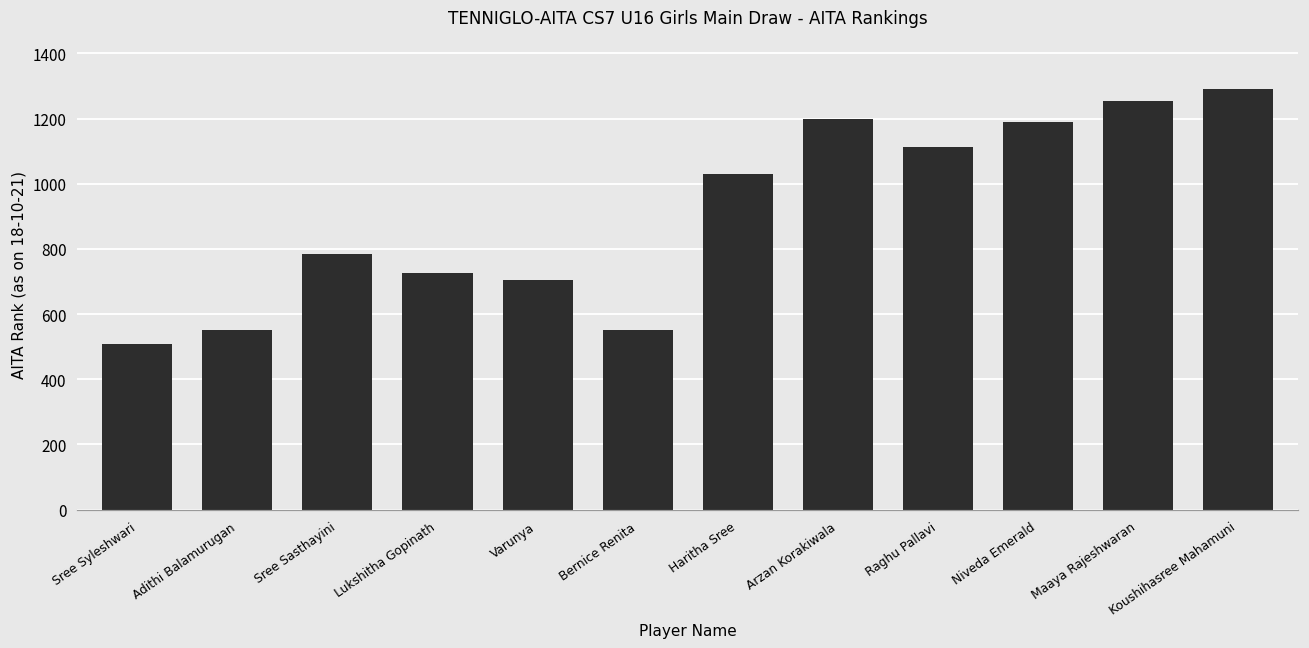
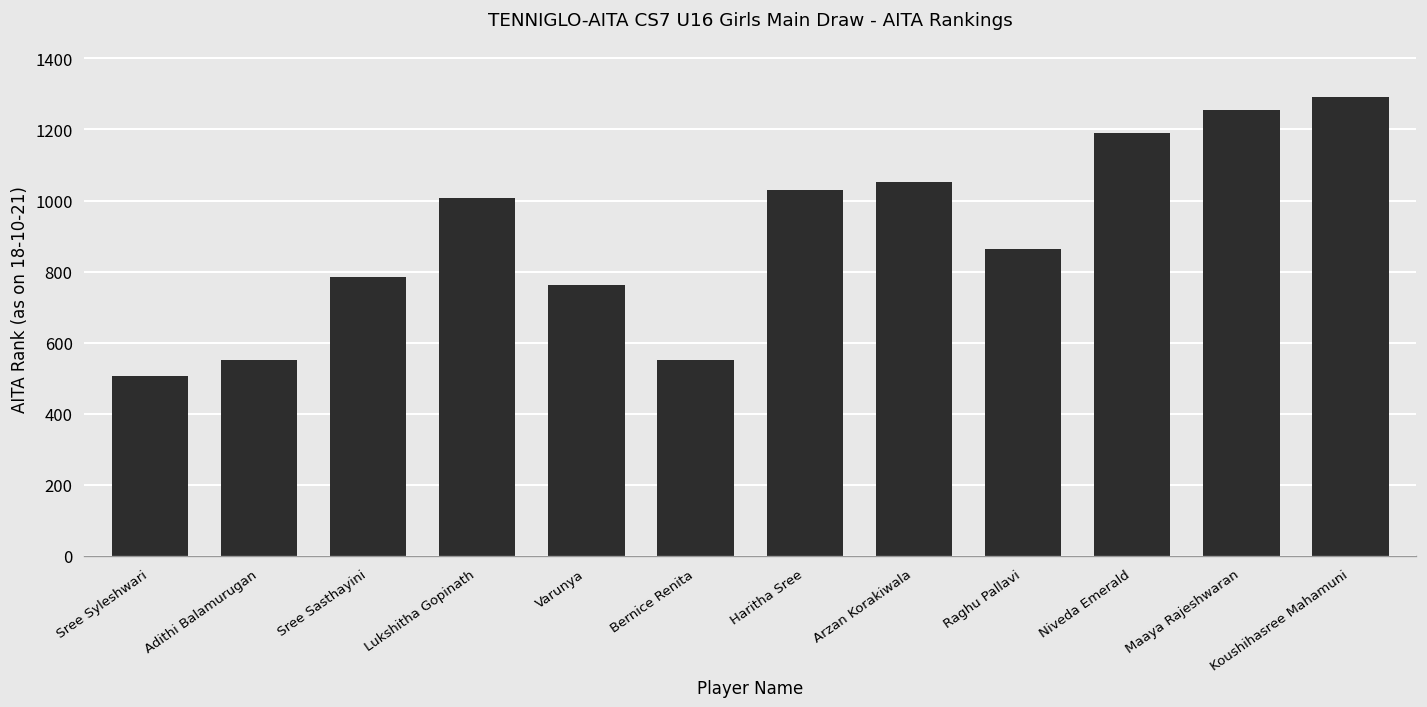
Lukshitha Gopinath: 730 -> 1010
Varunya: 710 -> 760
Arzan Korakiwala: 1200 -> 1050
Raghu Pallavi: 1110 -> 870
